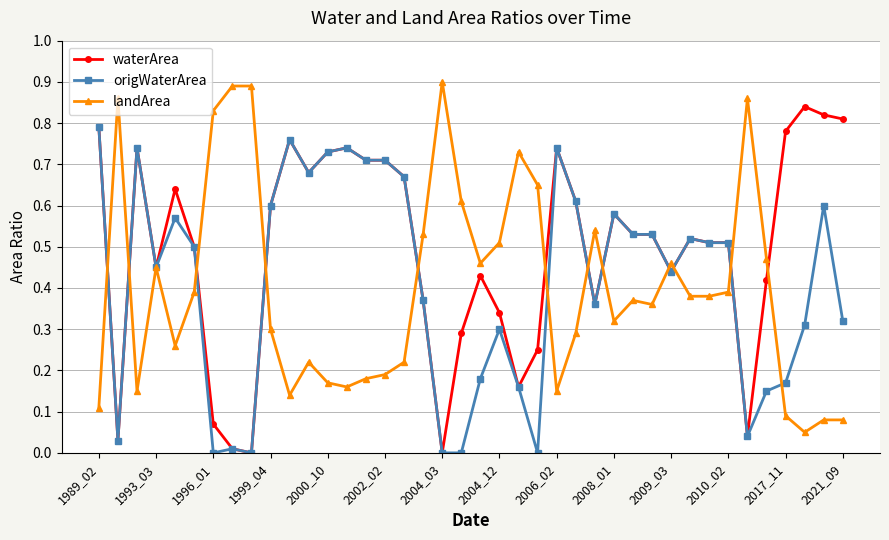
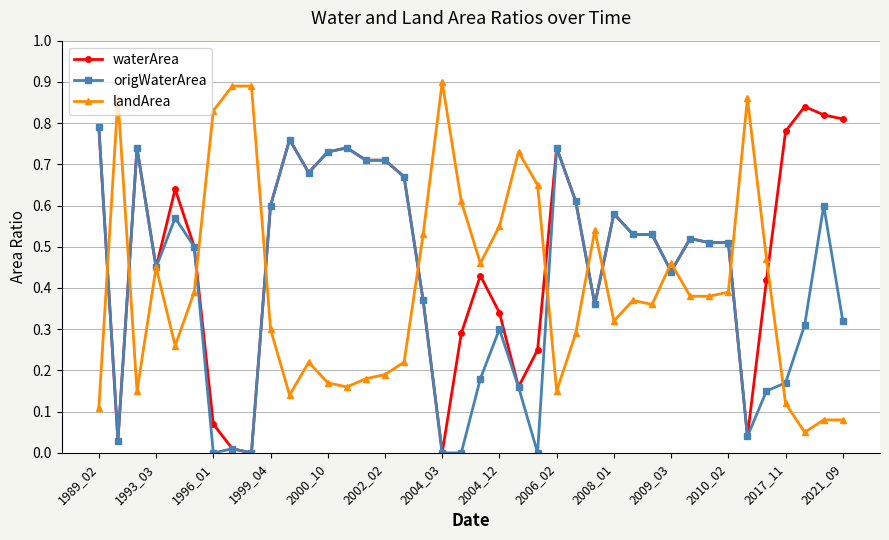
landArea, 2004_12: 0.51 -> 0.55
landArea, 2017_11: 0.09 -> 0.12
